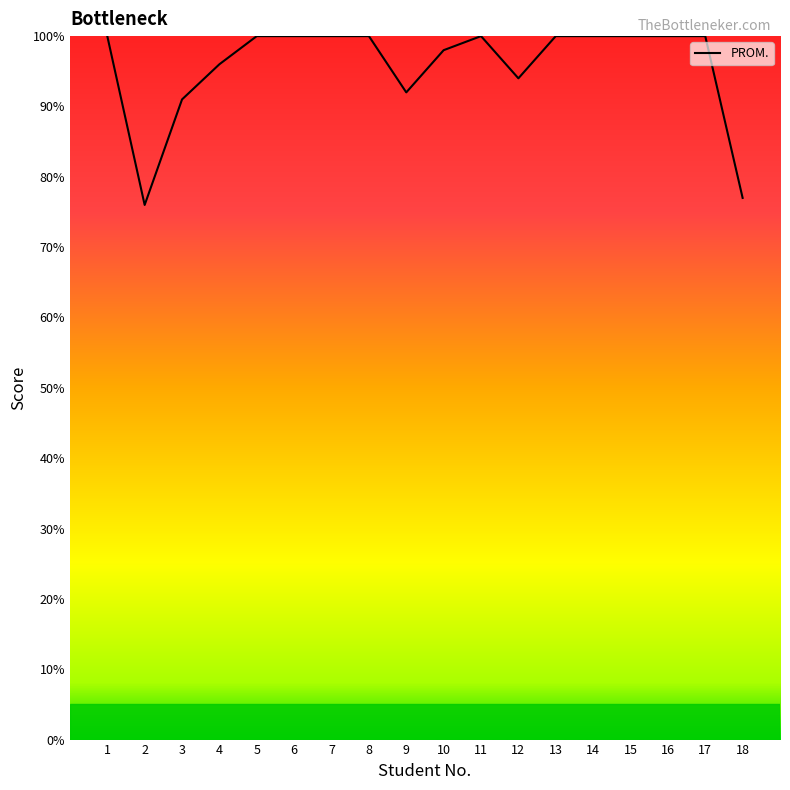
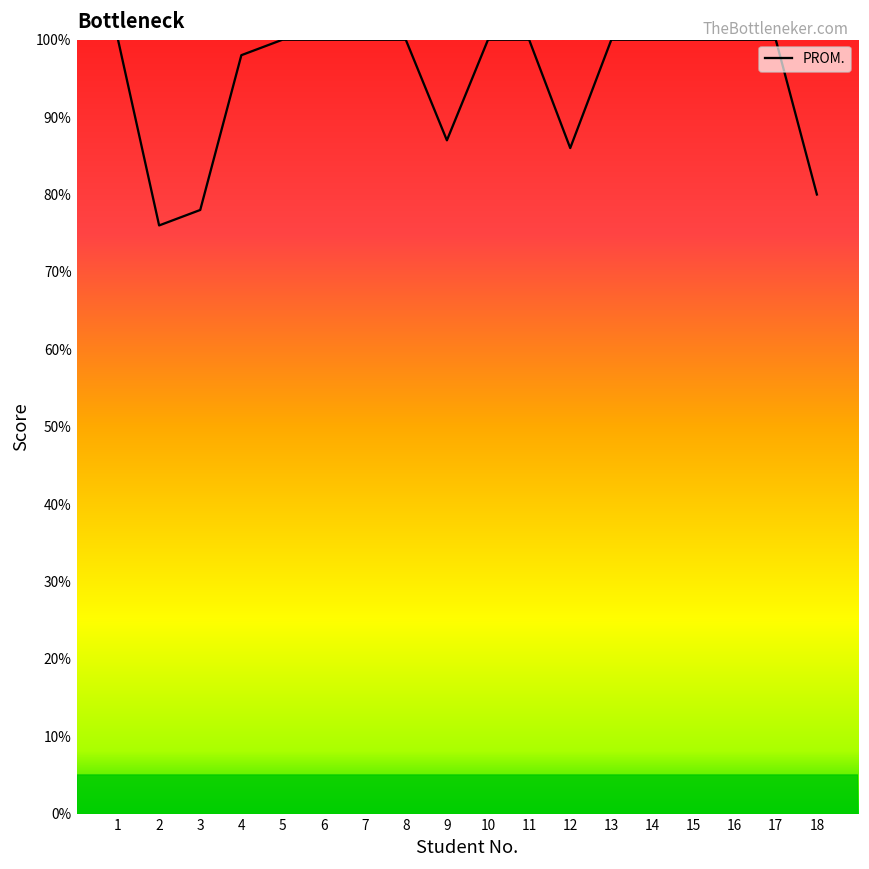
3: 91% -> 78%
4: 96% -> 98%
9: 92% -> 87%
10: 98% -> 100%
12: 94% -> 86%
18: 77% -> 80%
